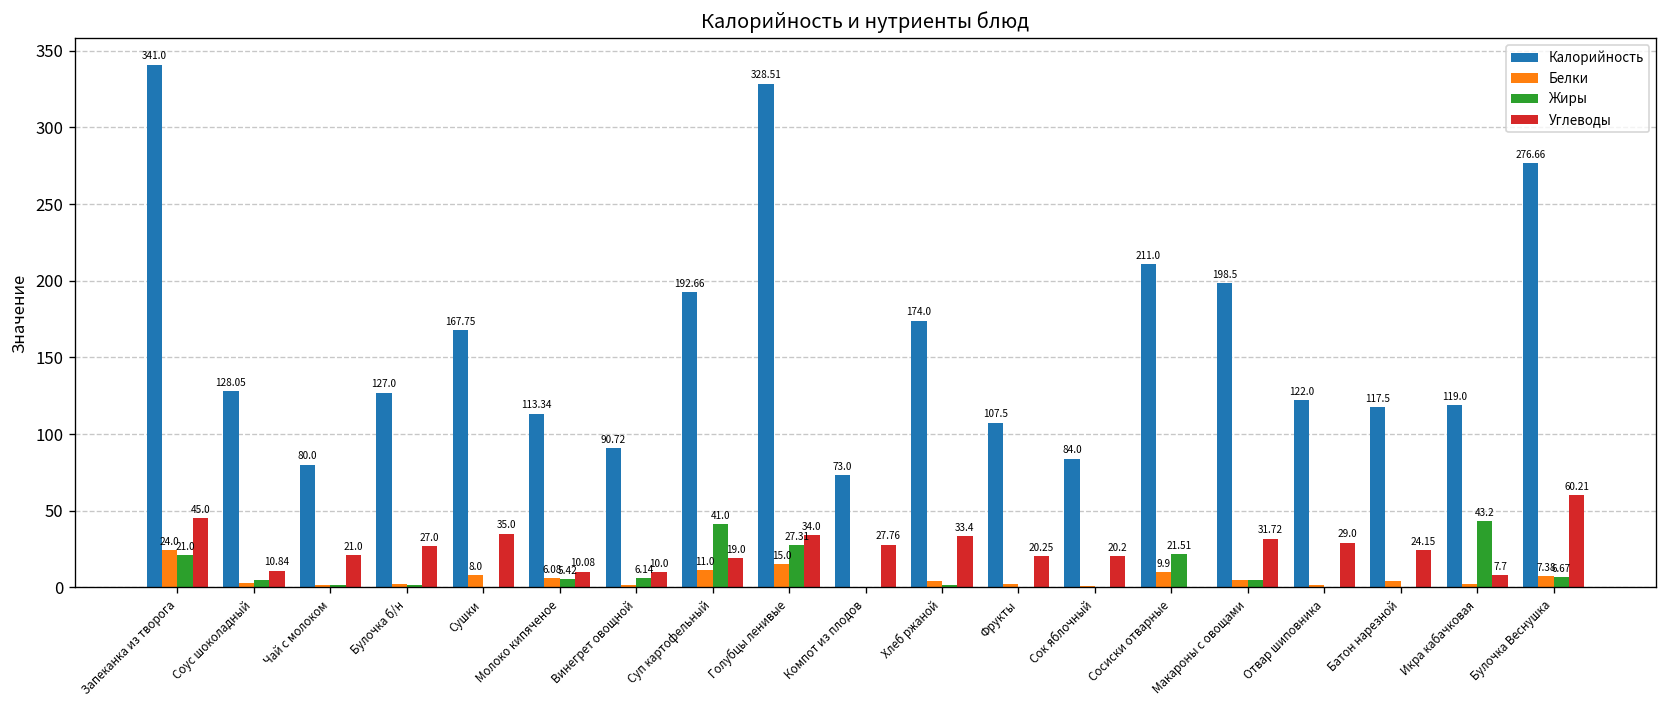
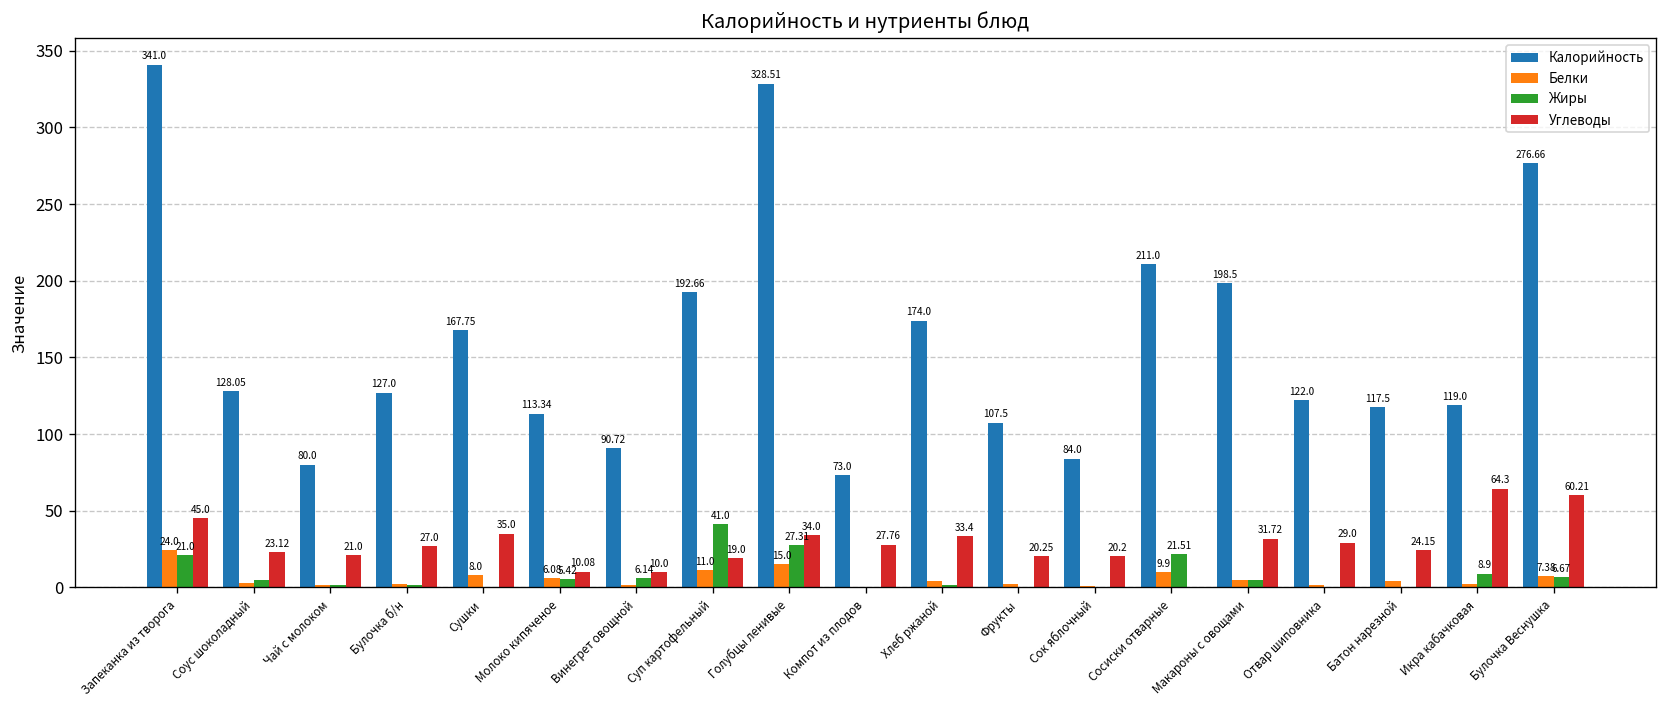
Углеводы, Соус шоколадный: 10.84 -> 23.12
Жиры, Икра кабачковая: 43.2 -> 8.9
Углеводы, Икра кабачковая: 7.7 -> 64.3
